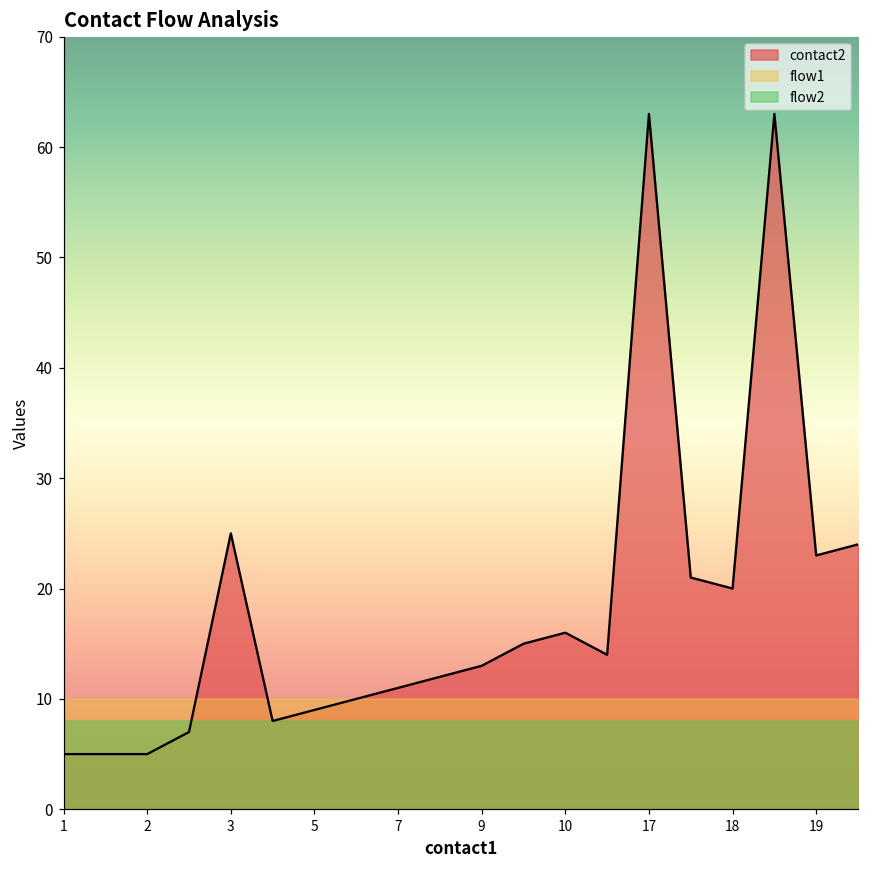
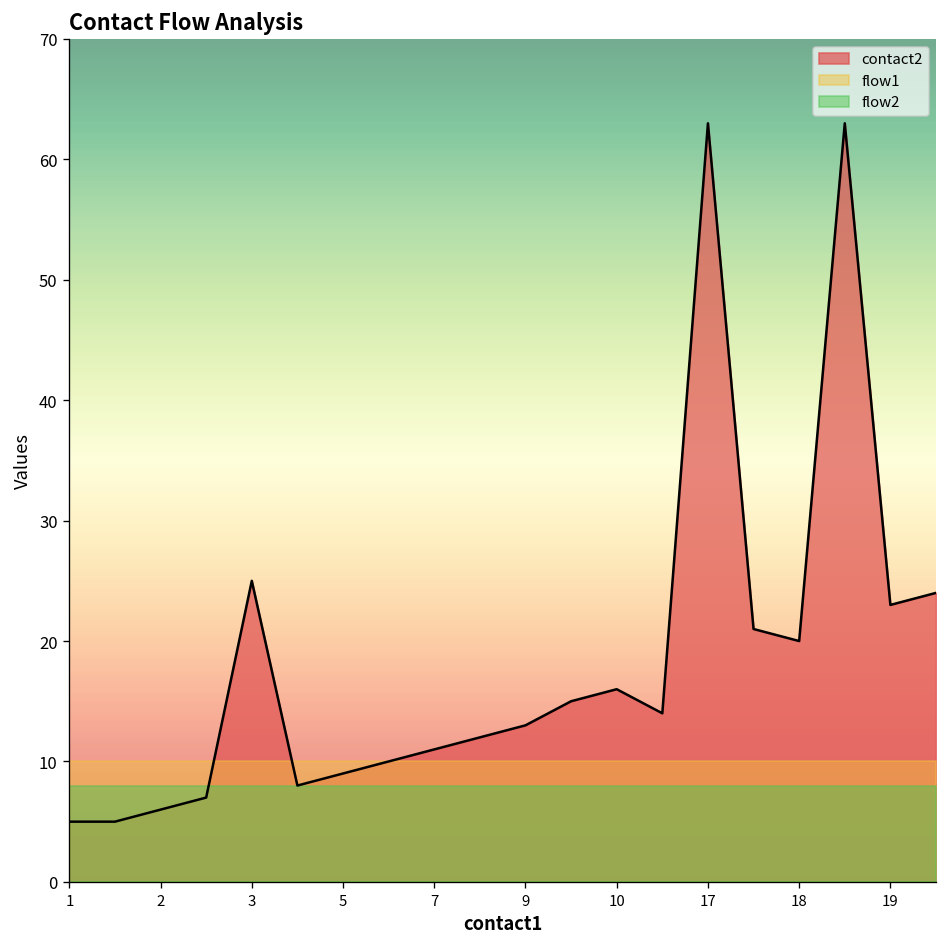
contact2, 2: 5 -> 6
